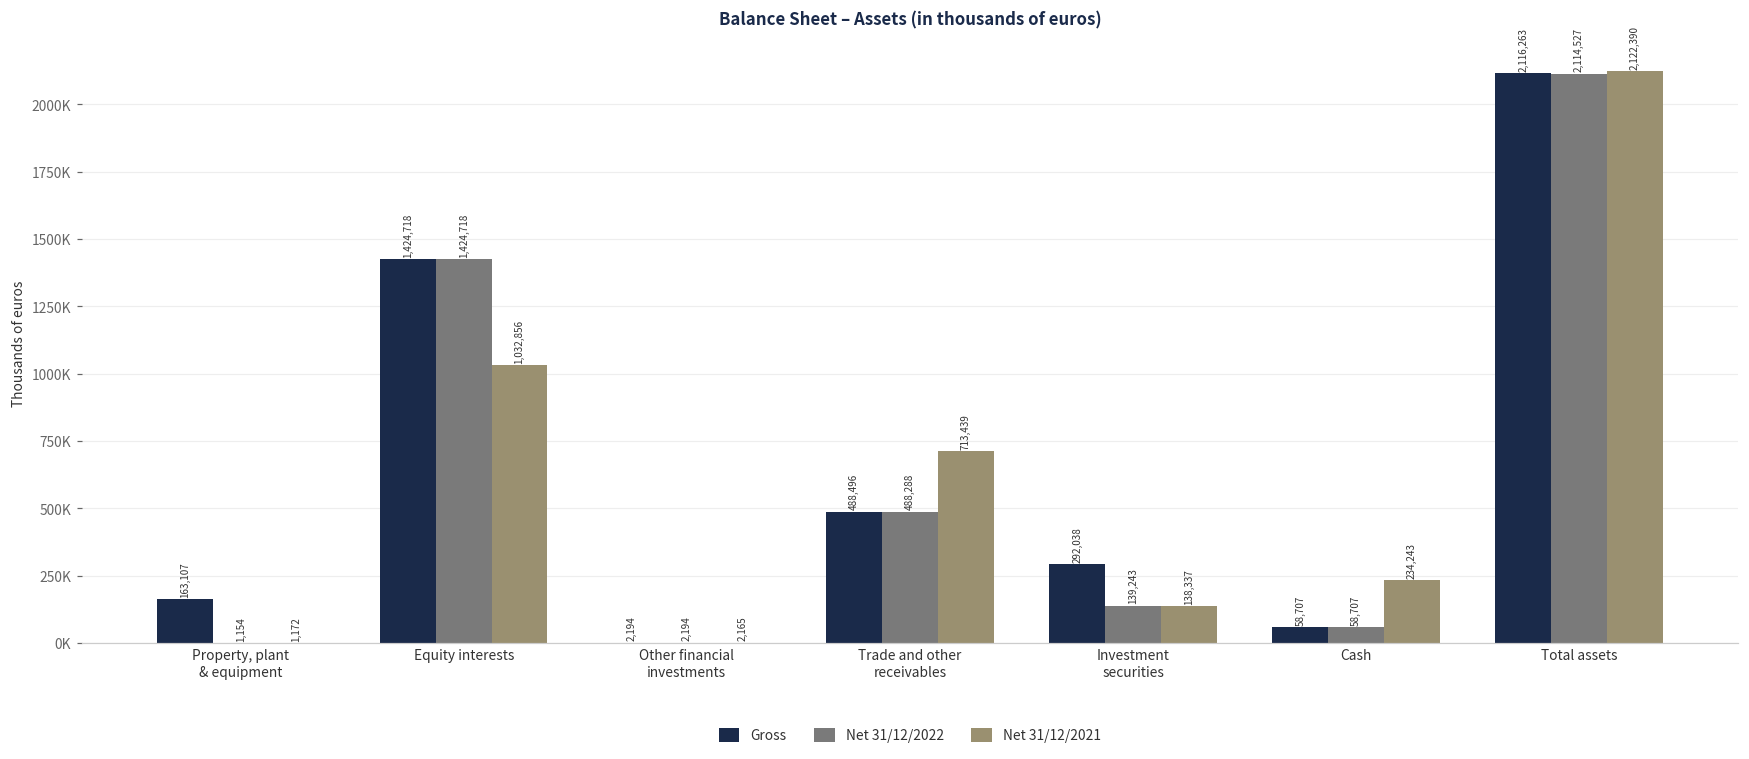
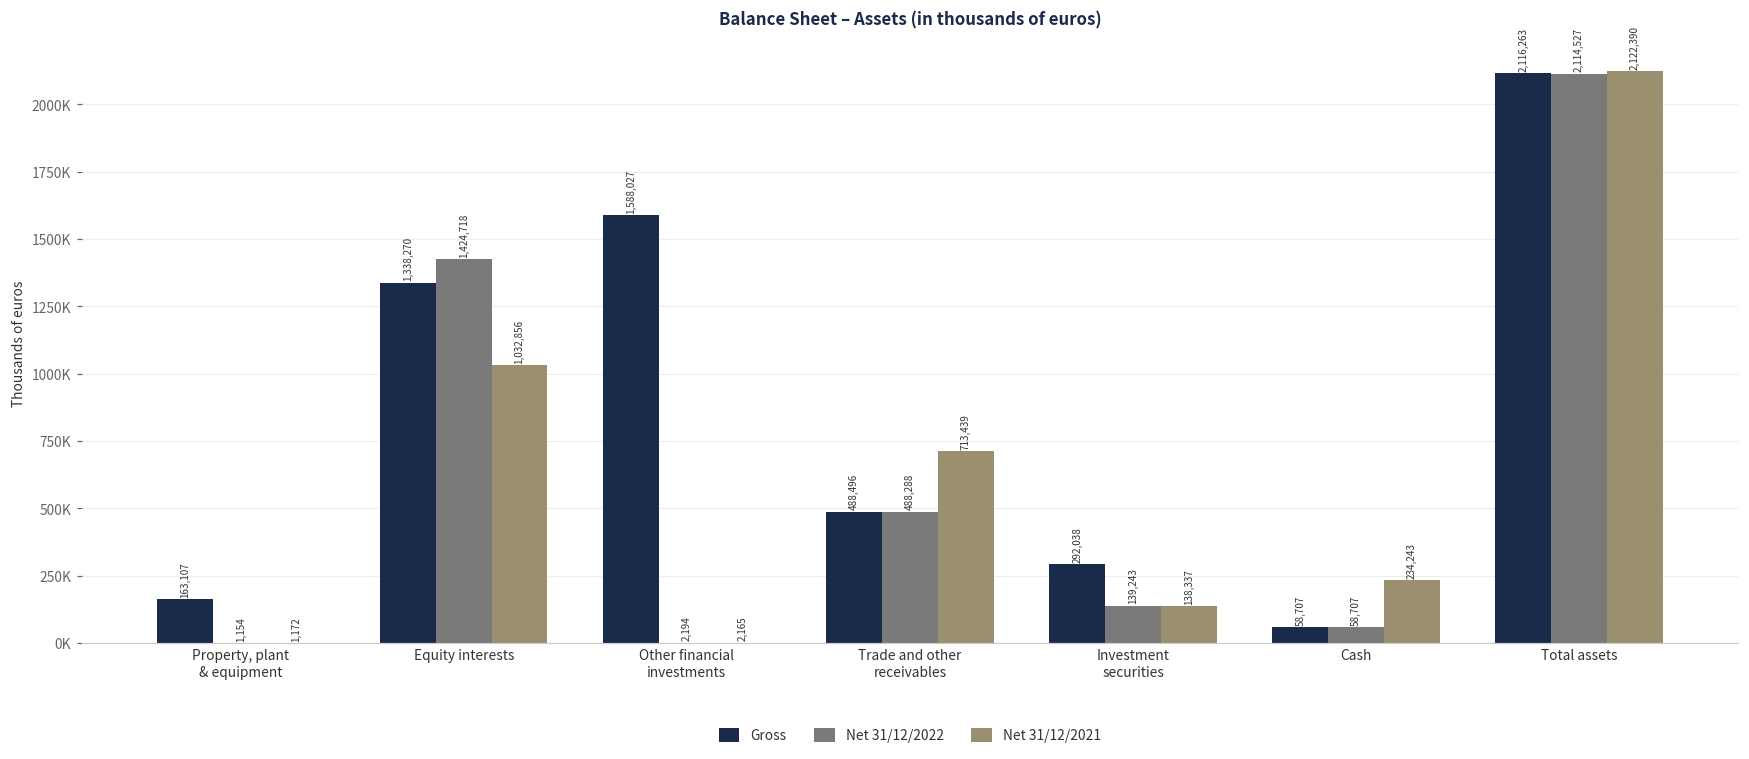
Gross, Equity interests: 1,424,718 -> 1,338,270
Gross, Other financial investments: 2,194 -> 1,588,027
